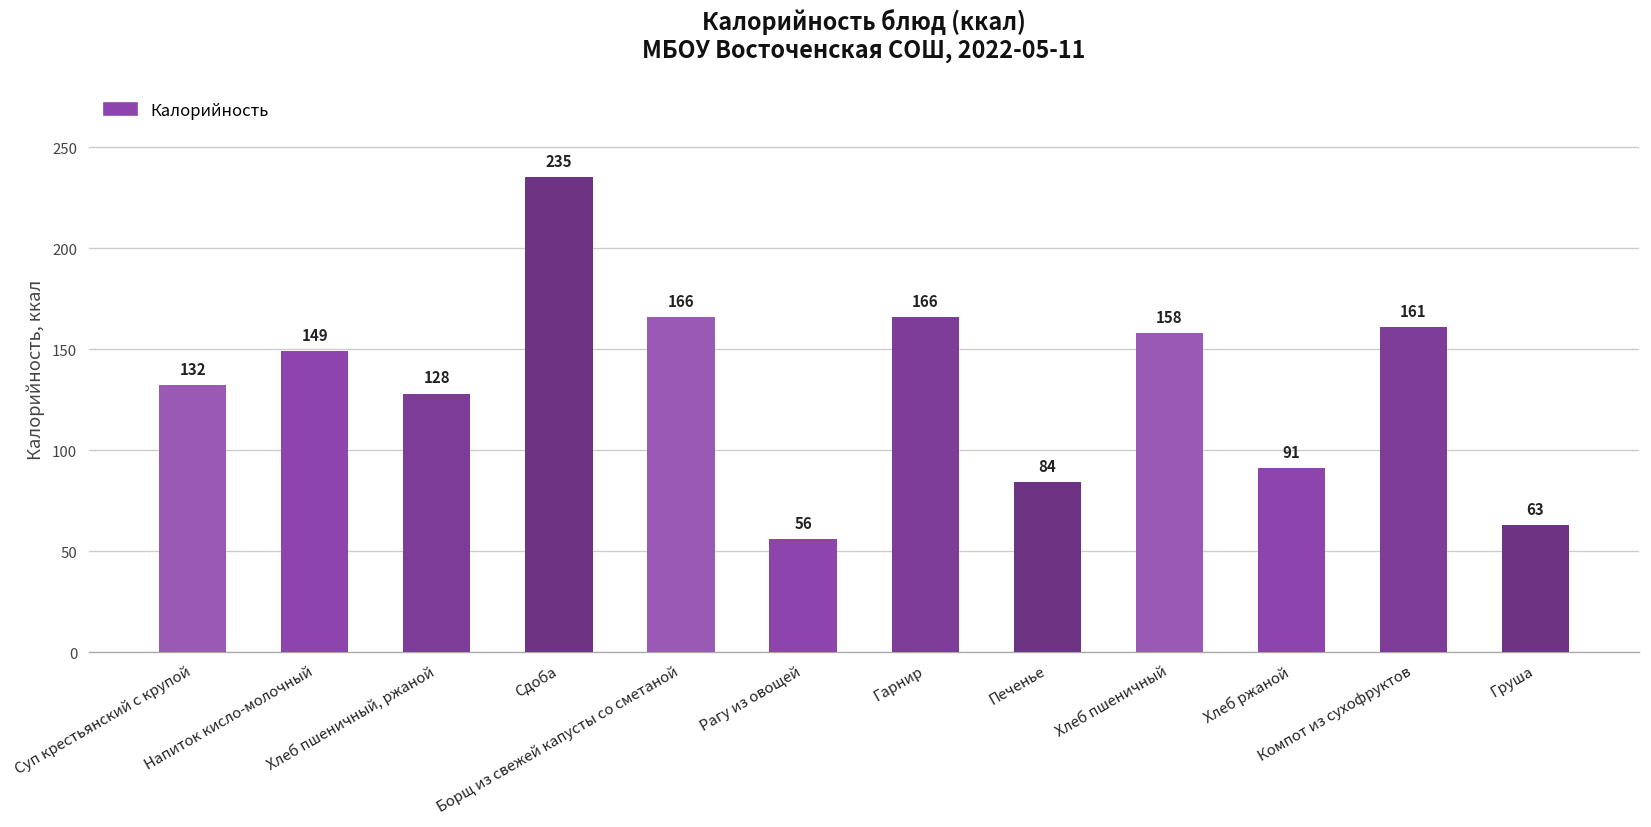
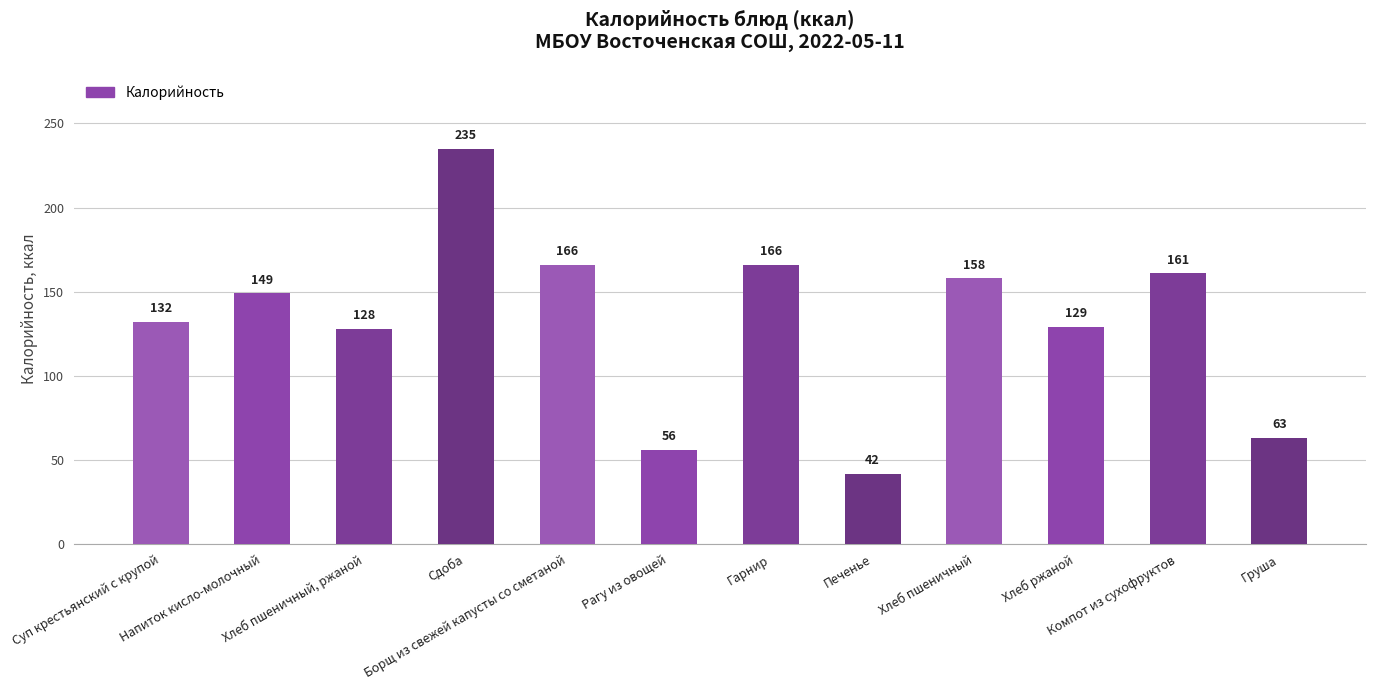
Печенье: 84 -> 42
Хлеб ржаной: 91 -> 129
